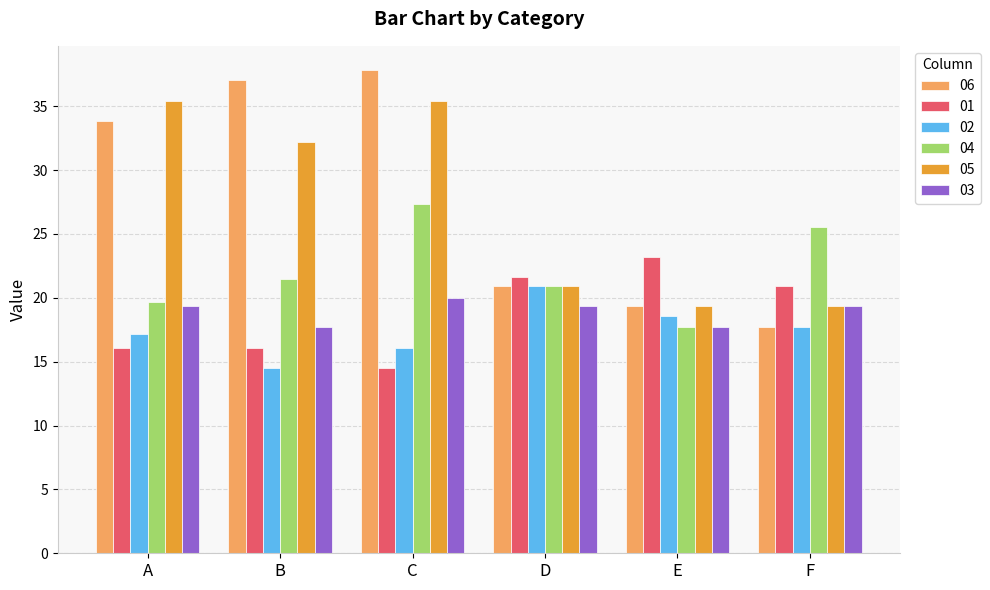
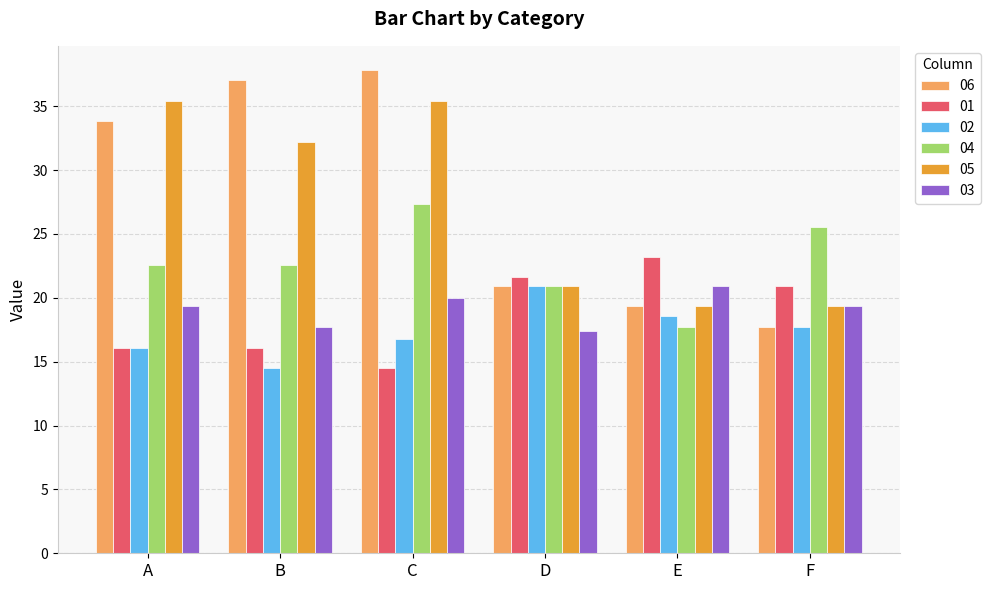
02, A: 17.2 -> 16.1
04, A: 19.7 -> 22.5
04, B: 21.5 -> 22.5
02, C: 16.1 -> 16.8
03, D: 19.3 -> 17.4
03, E: 17.7 -> 20.9
